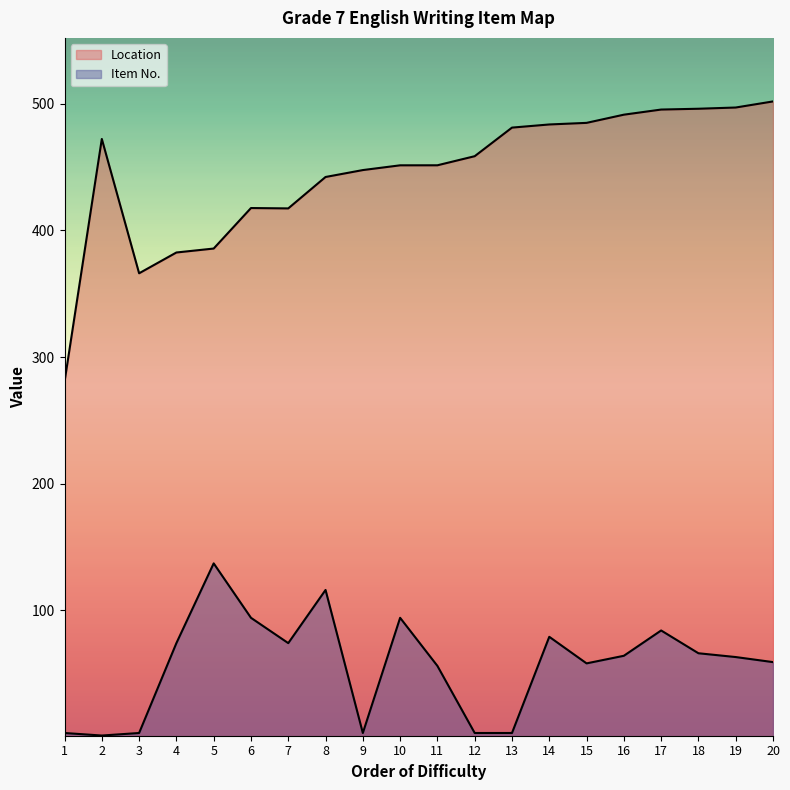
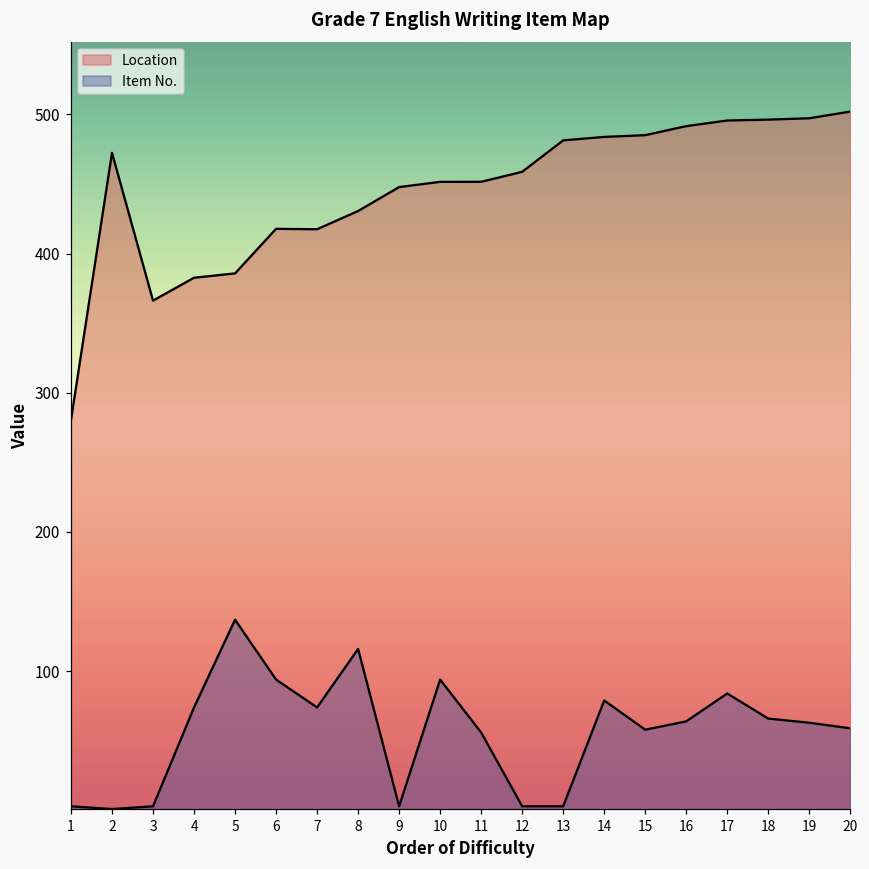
Location, 8: 442 -> 431
